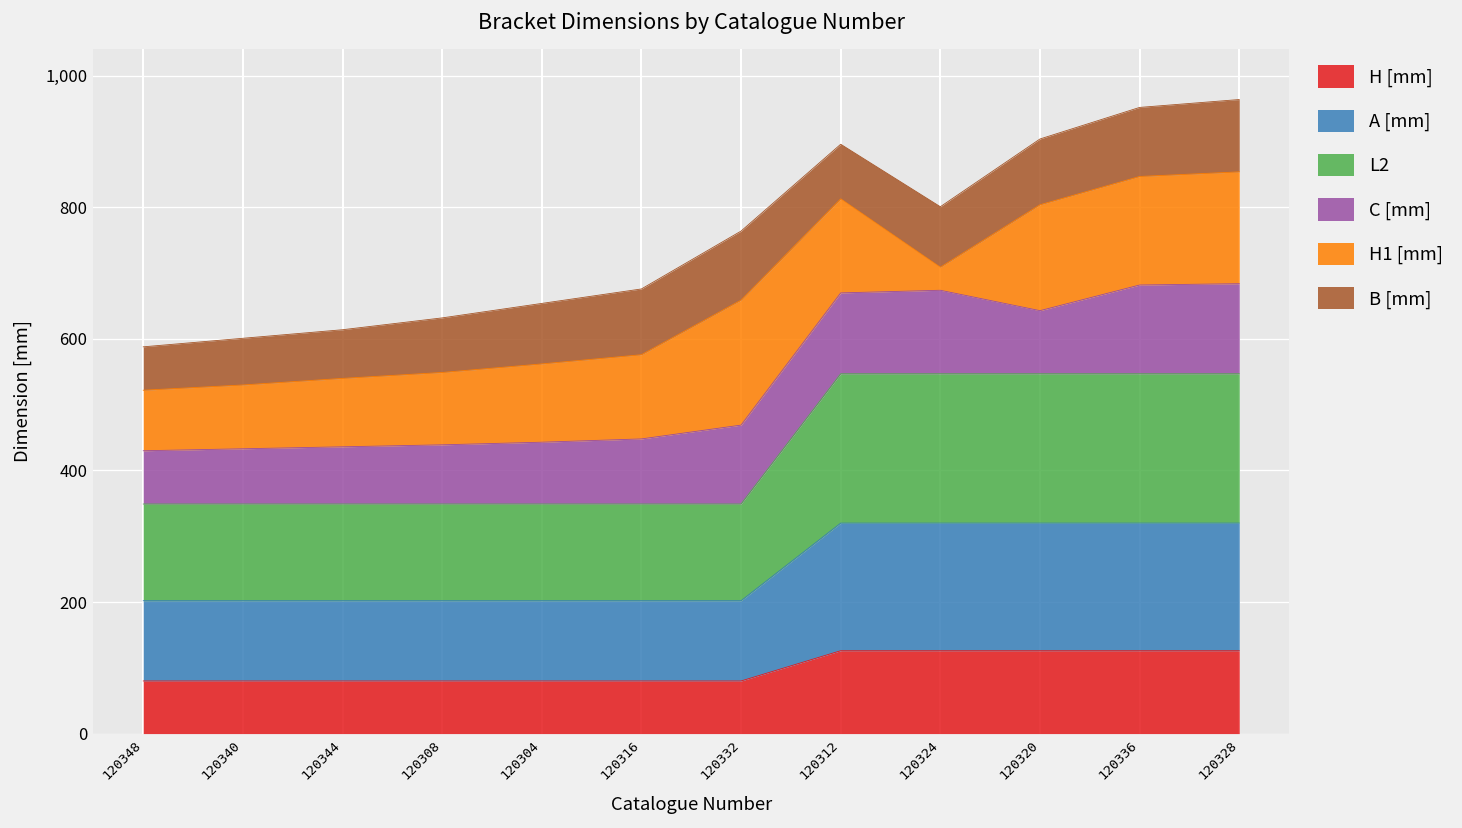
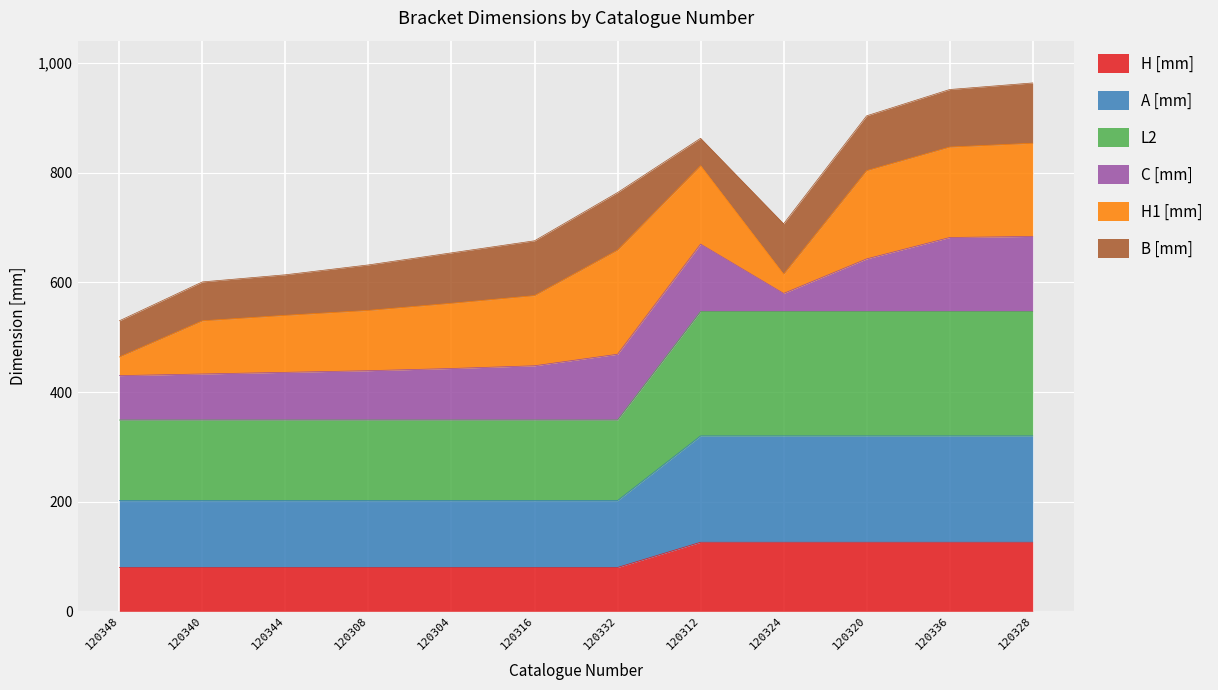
H1 [mm], 120348: 90 -> 30
B [mm], 120312: 80 -> 50
C [mm], 120324: 130 -> 30
